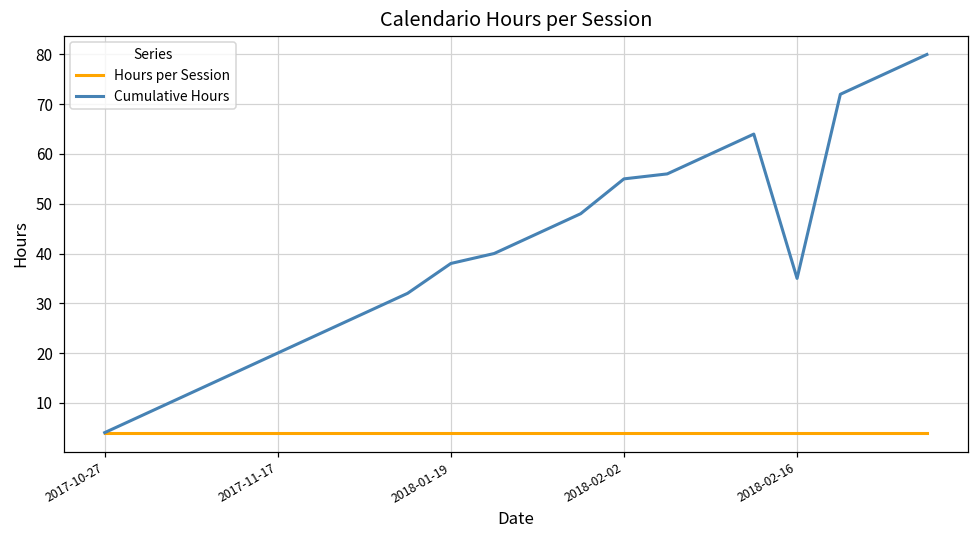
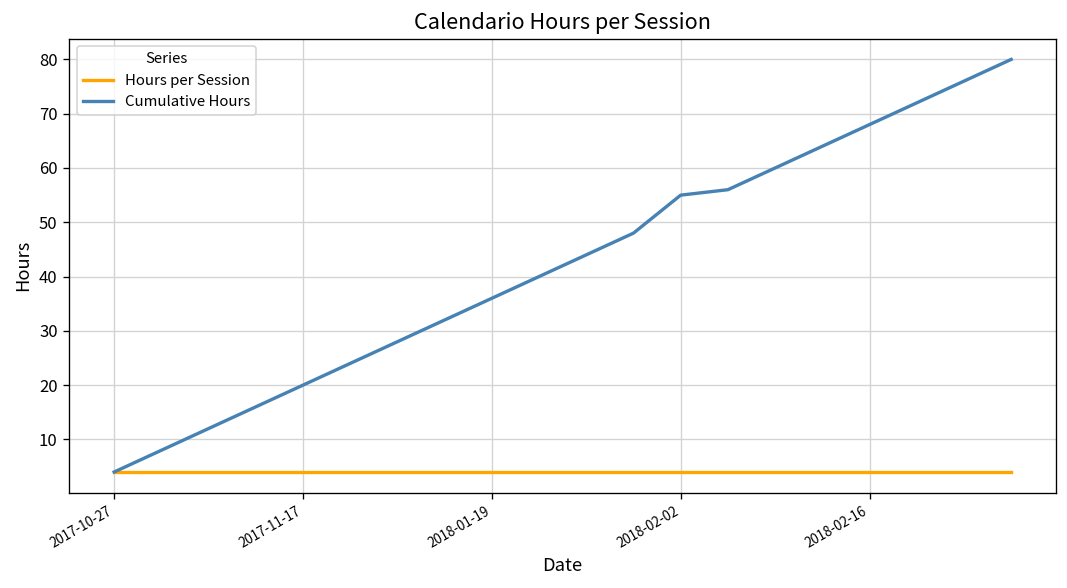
Cumulative Hours, 2018-01-19: 38 -> 36
Cumulative Hours, 2018-02-16: 35 -> 68
